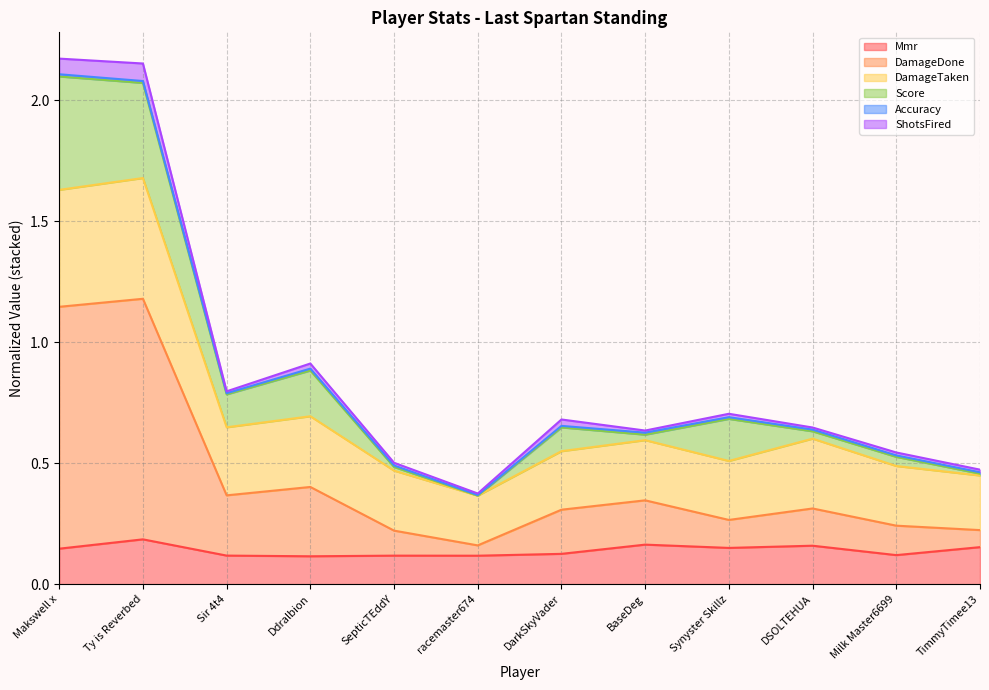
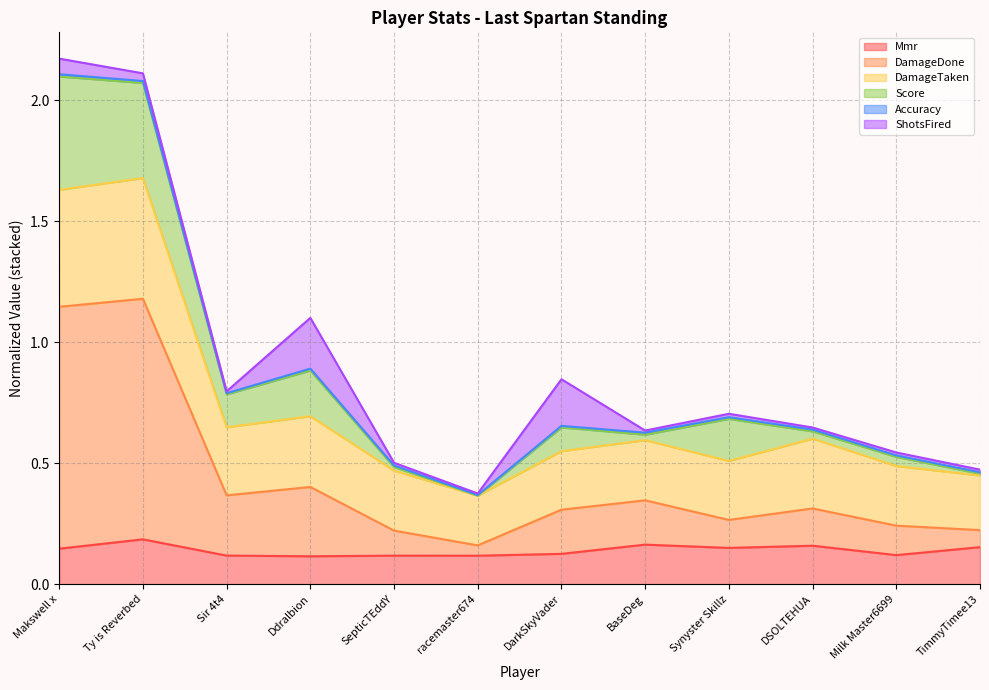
ShotsFired, Ty is Reverbed: 0.07 -> 0.03
ShotsFired, Ddralbion: 0.02 -> 0.21
ShotsFired, DarkSkyVader: 0.03 -> 0.19
